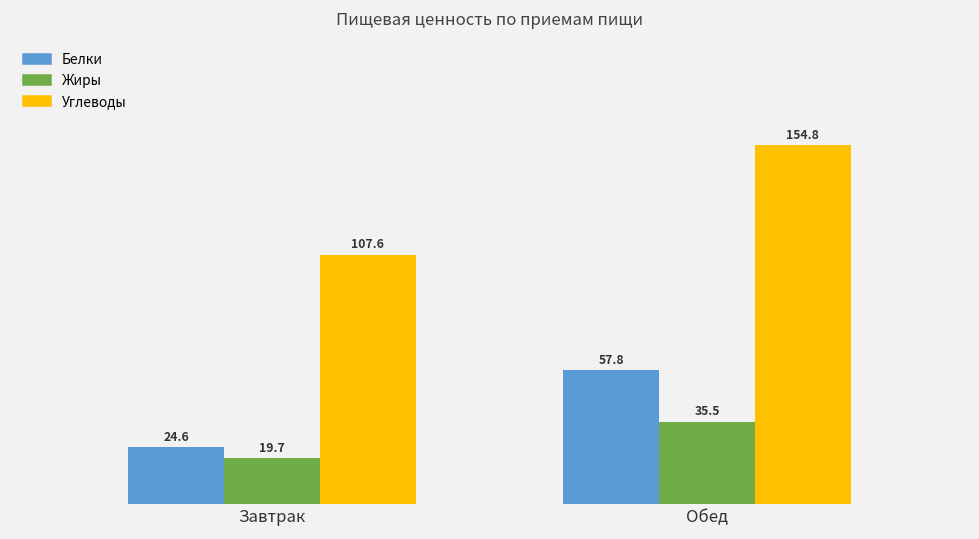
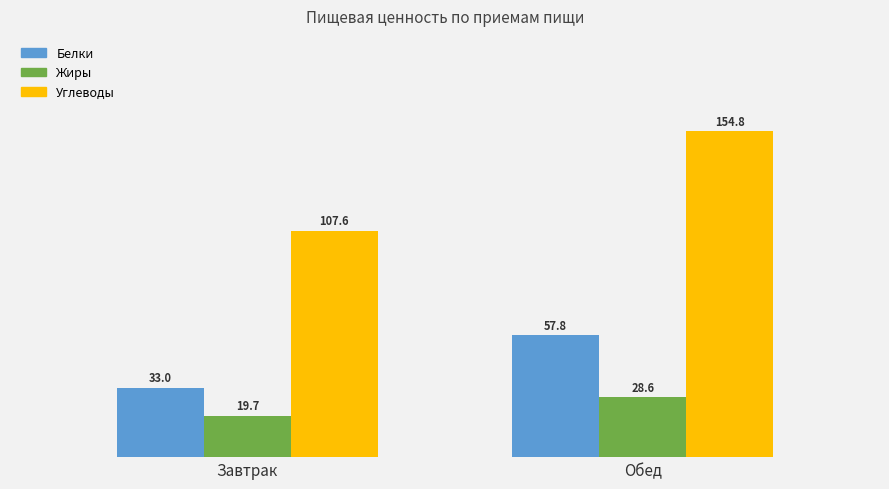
Белки, Завтрак: 24.6 -> 33.0
Жиры, Обед: 35.5 -> 28.6
